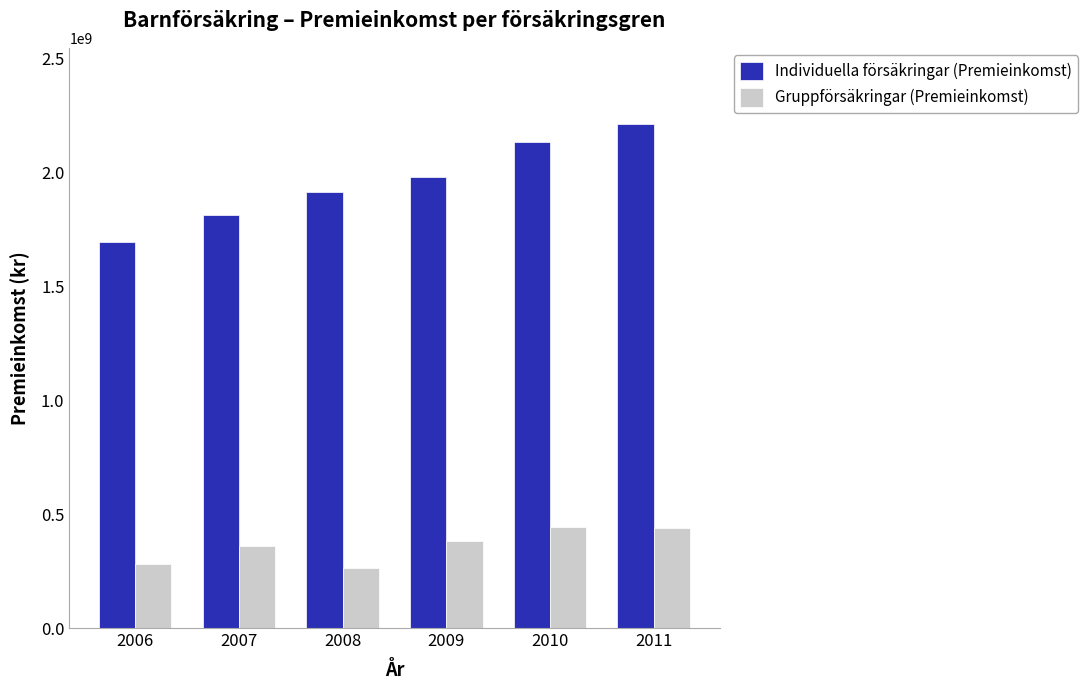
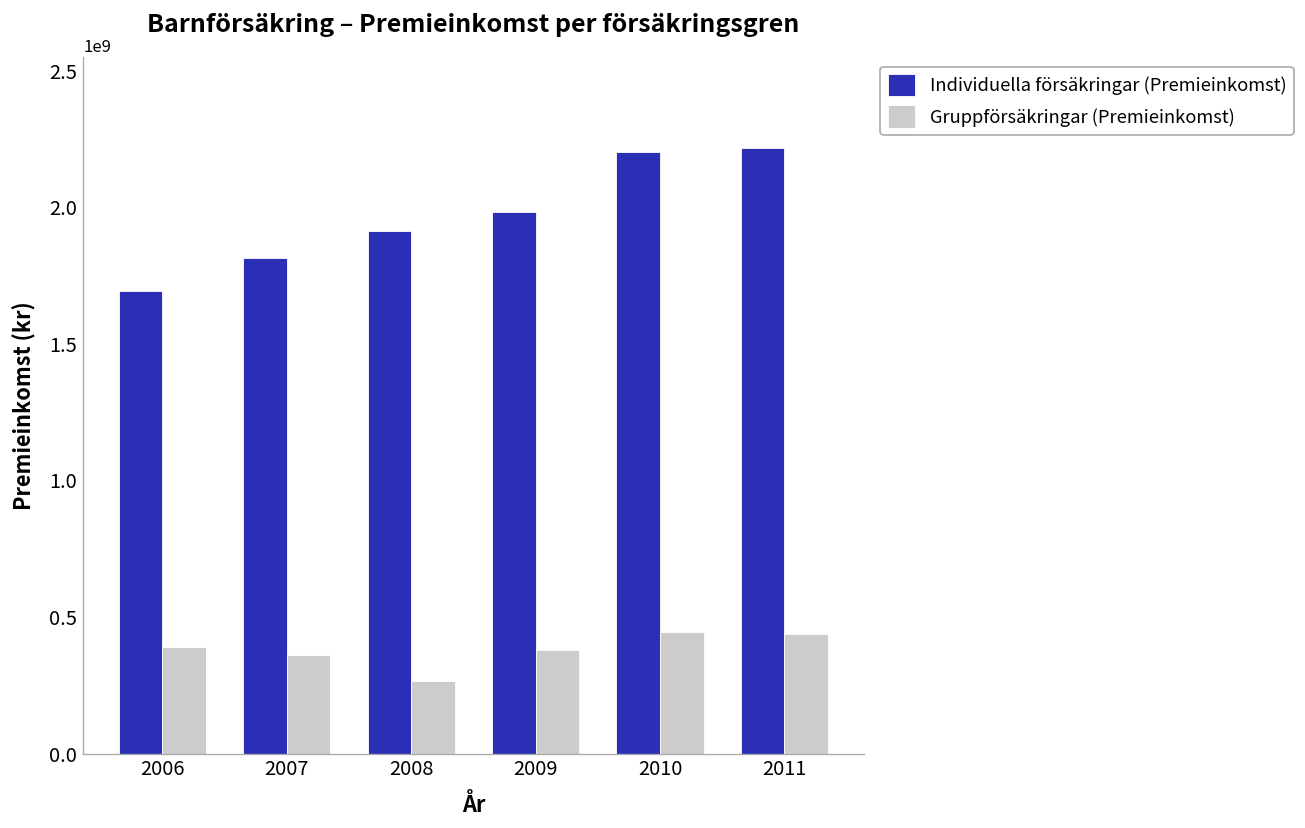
Gruppförsäkringar (Premieinkomst), 2006: 280000000 -> 390000000
Individuella försäkringar (Premieinkomst), 2010: 2130000000 -> 2200000000
